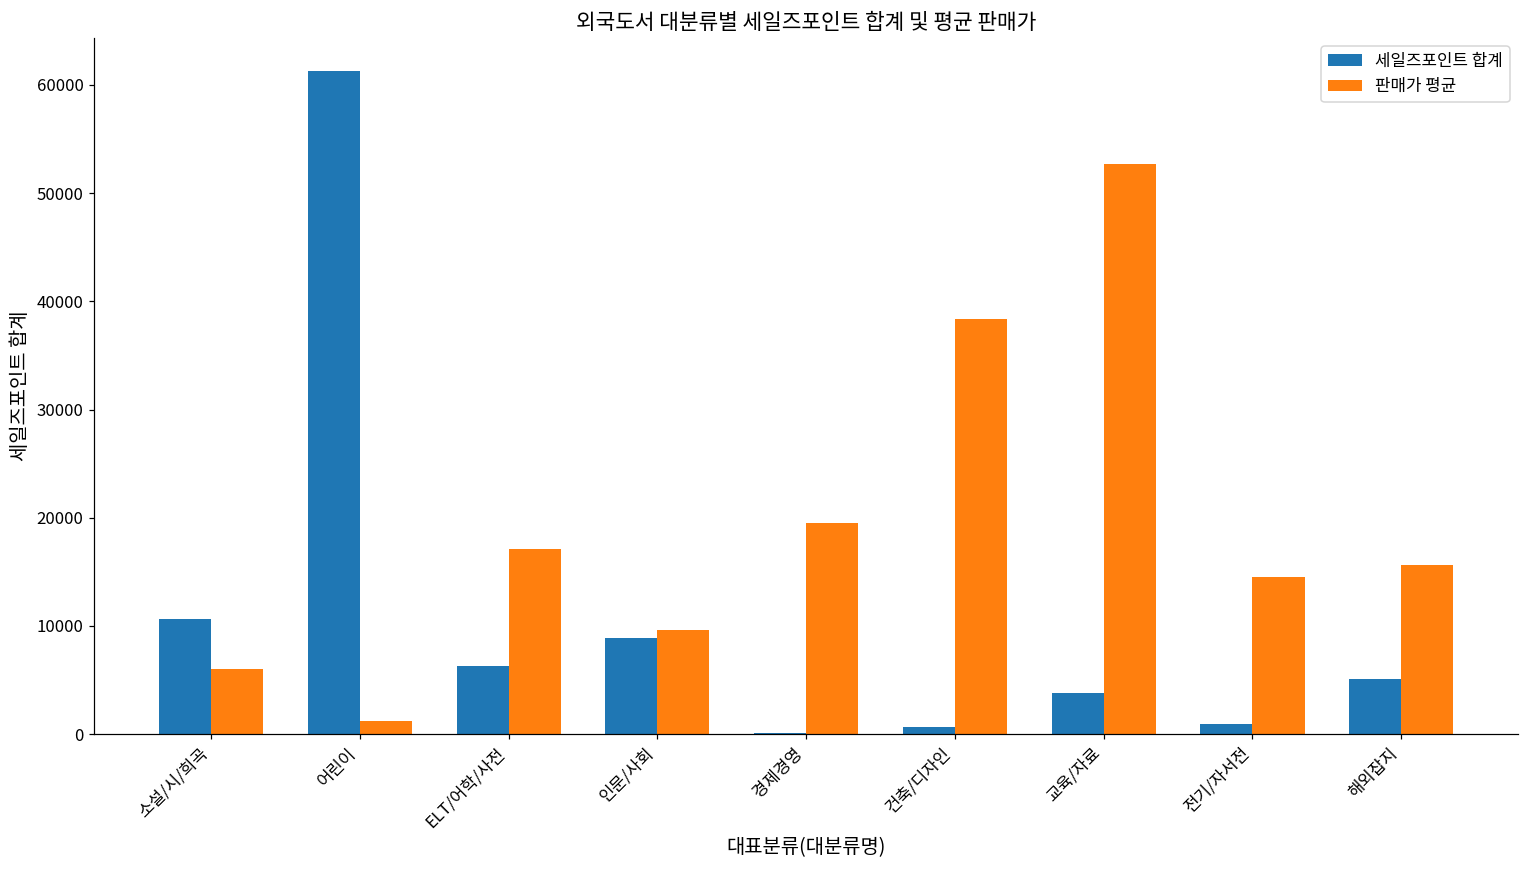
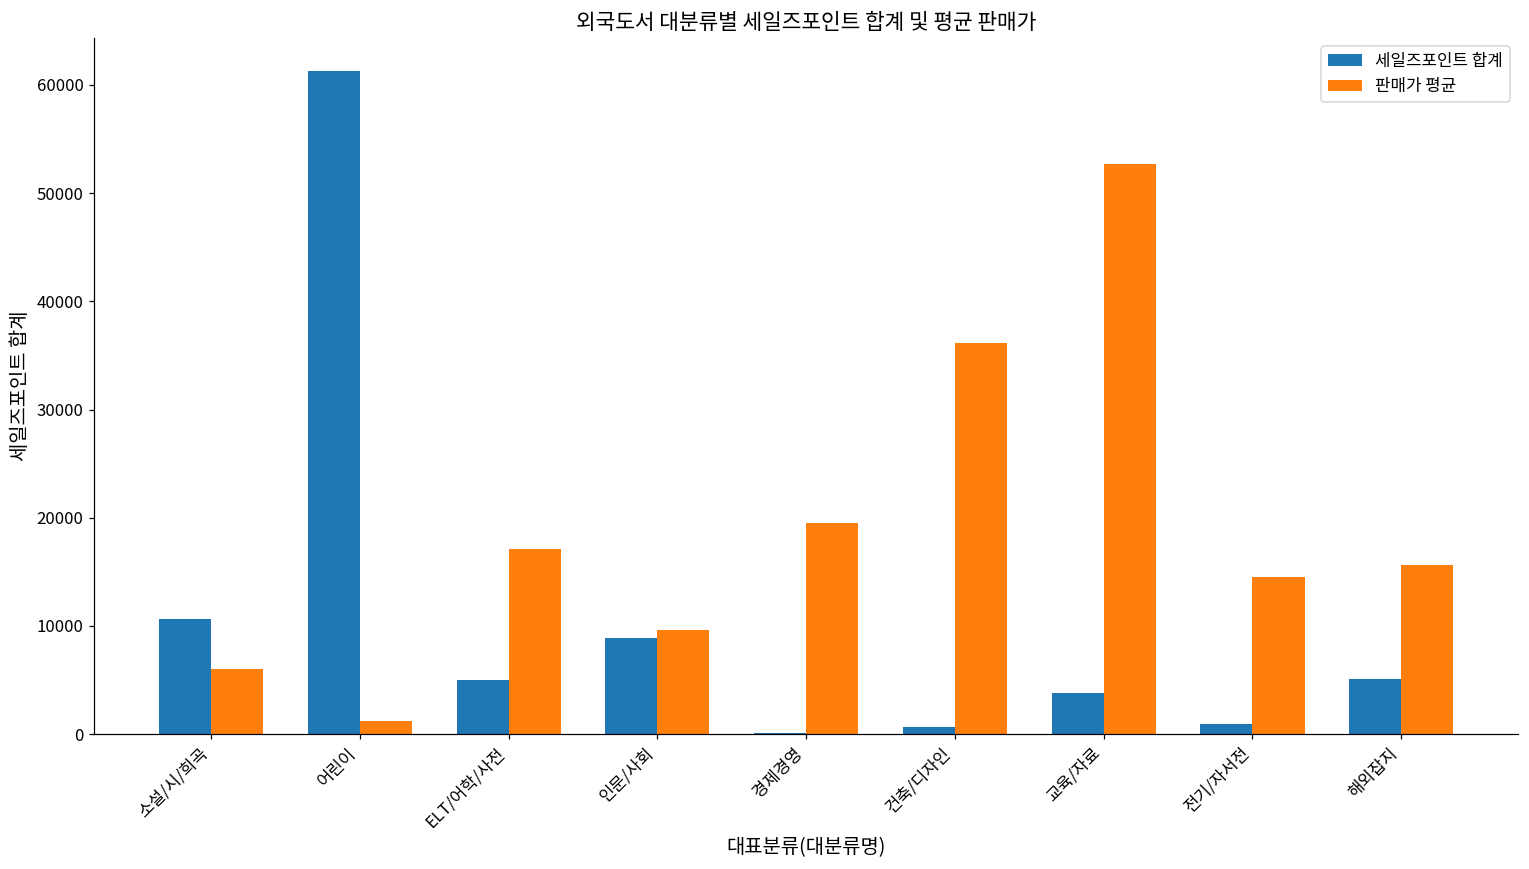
세일즈포인트 합계, ELT/어학/사전: 6000 -> 5000
판매가 평균, 건축/디자인: 38000 -> 36000
